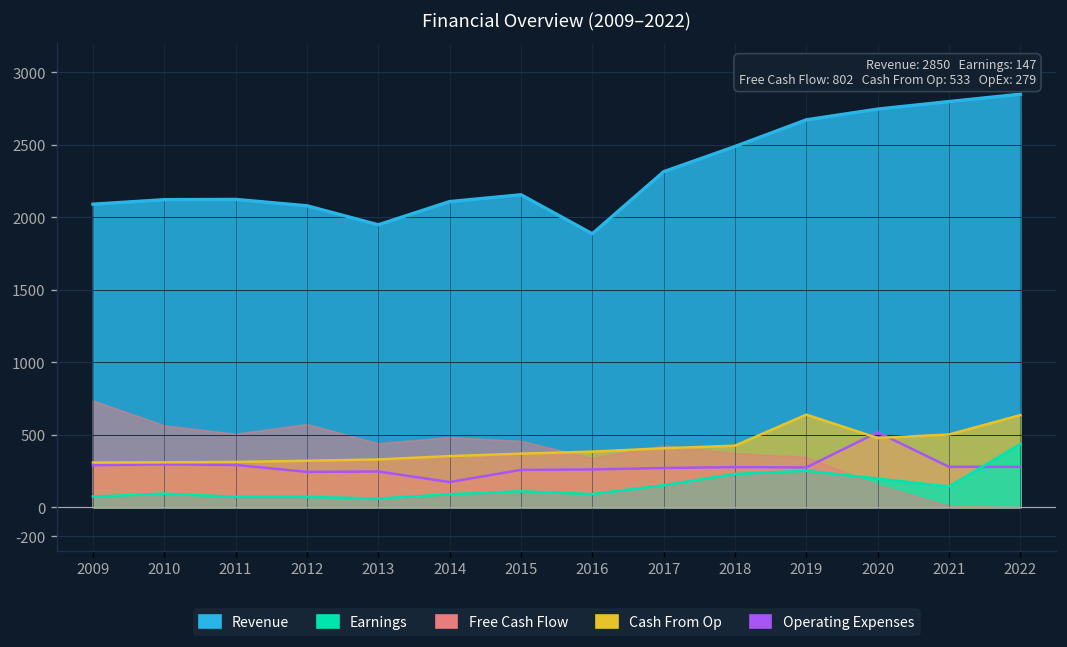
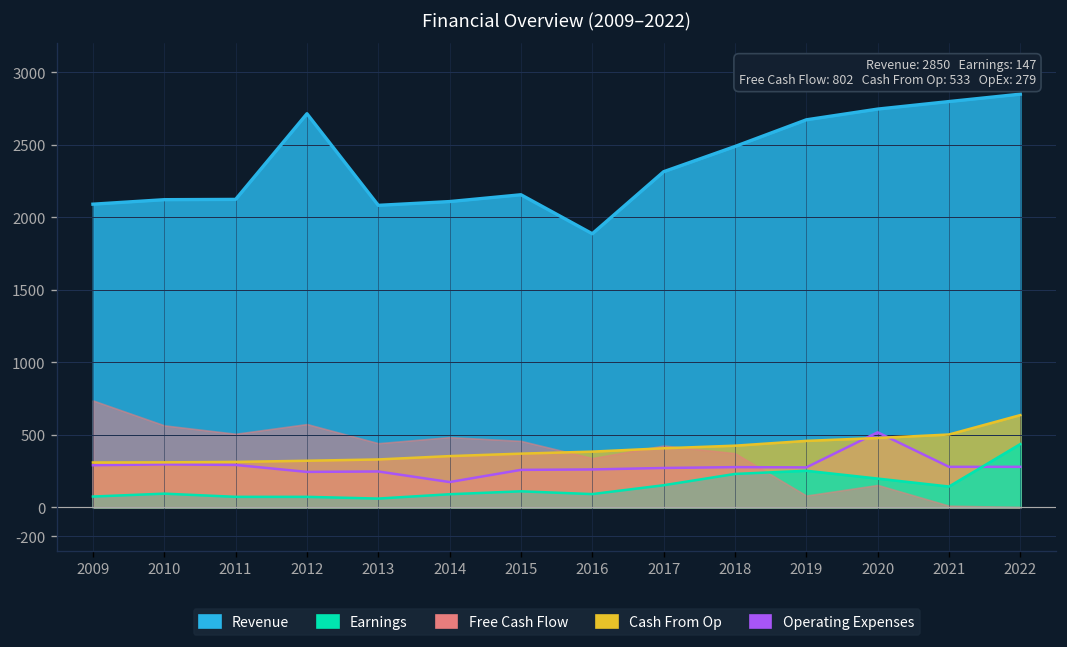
Revenue, 2012: 2080 -> 2720
Revenue, 2013: 1950 -> 2080
Cash From Op, 2019: 640 -> 460
Free Cash Flow, 2019: 350 -> 80
